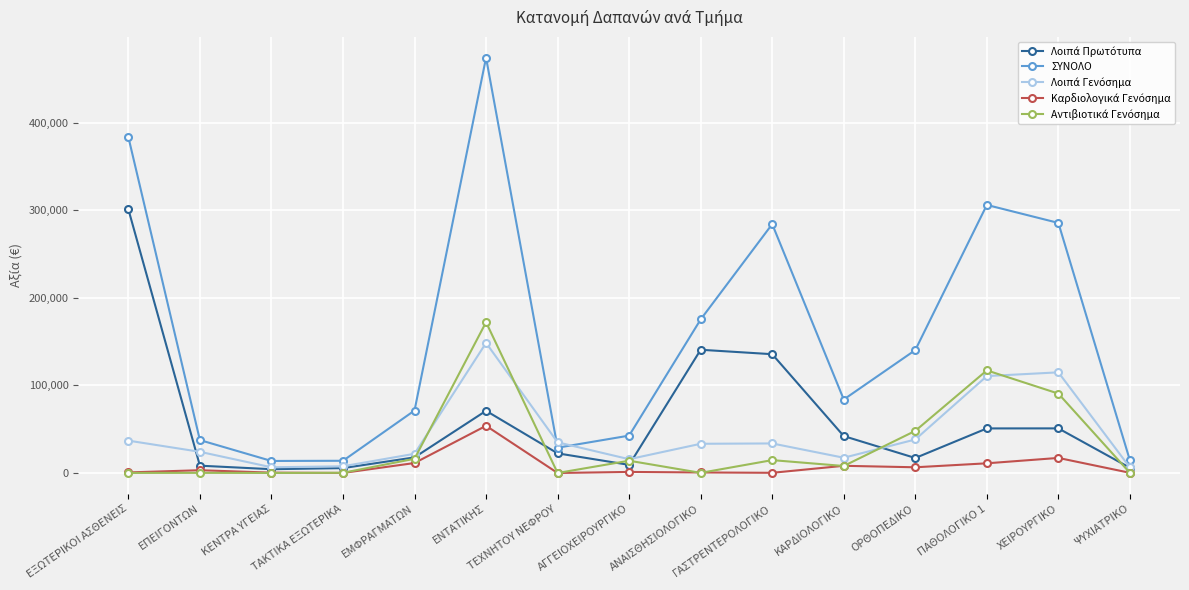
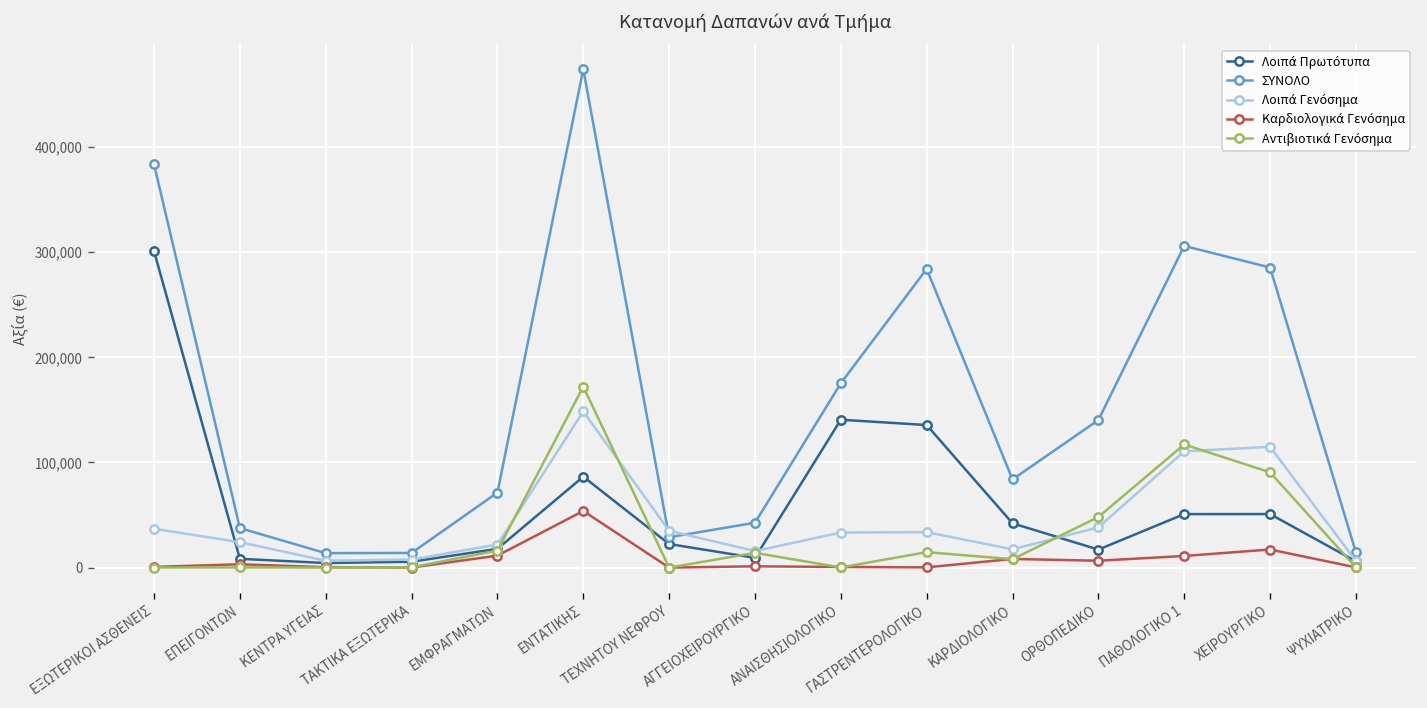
Λοιπά Πρωτότυπα, ΕΝΤΑΤΙΚΗΣ: 70,000 -> 90,000
